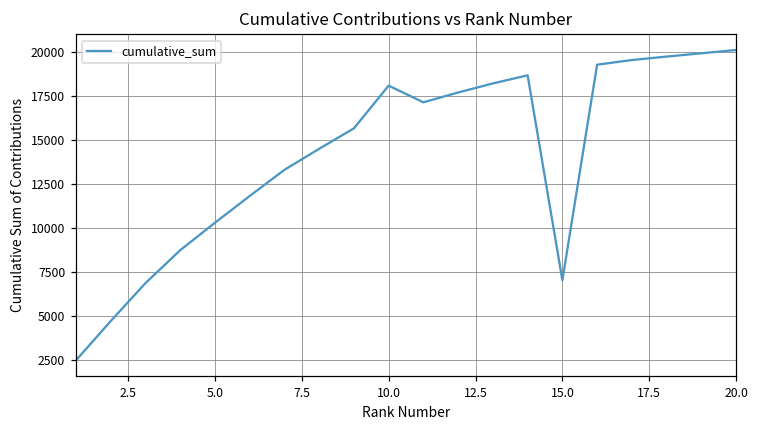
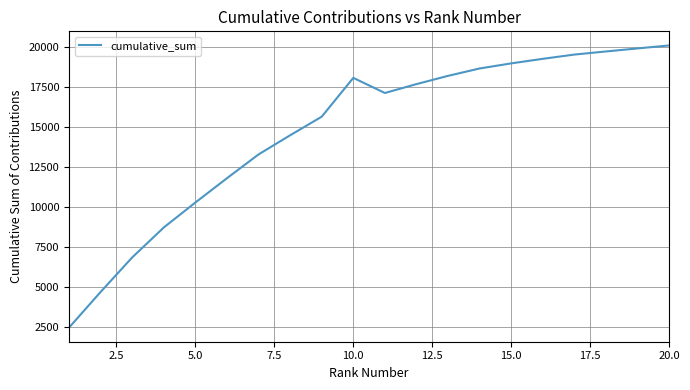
15.0: 7000 -> 19000
